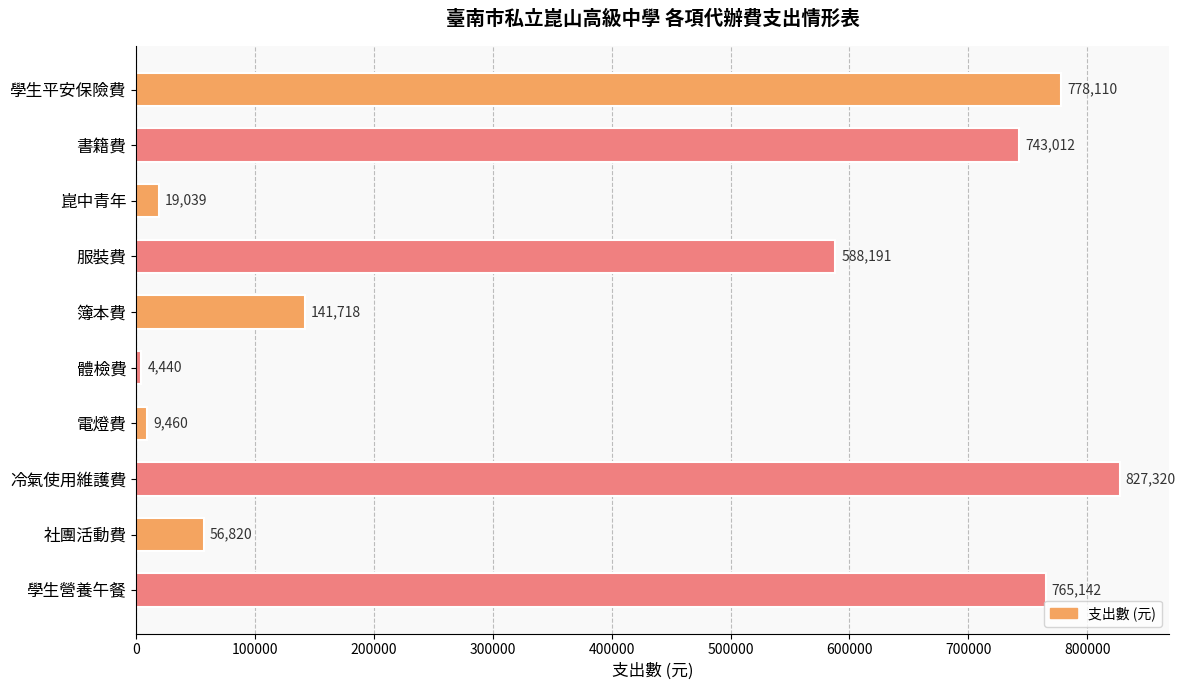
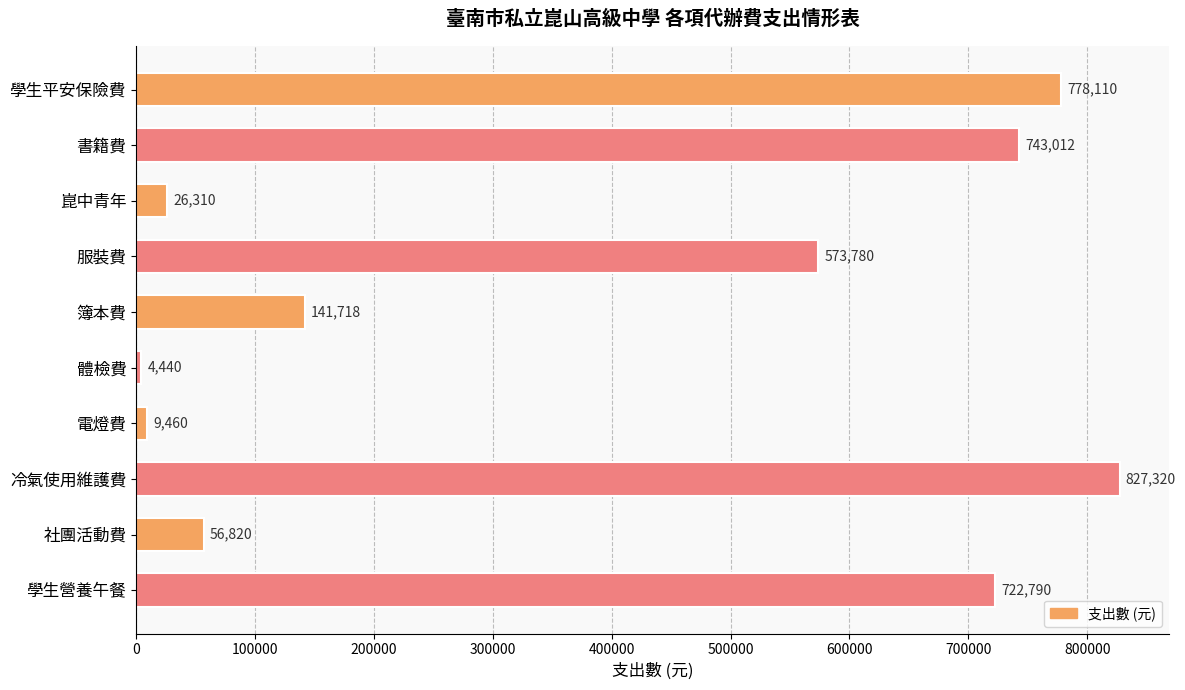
崑中青年: 19,039 -> 26,310
服裝費: 588,191 -> 573,780
學生營養午餐: 765,142 -> 722,790
